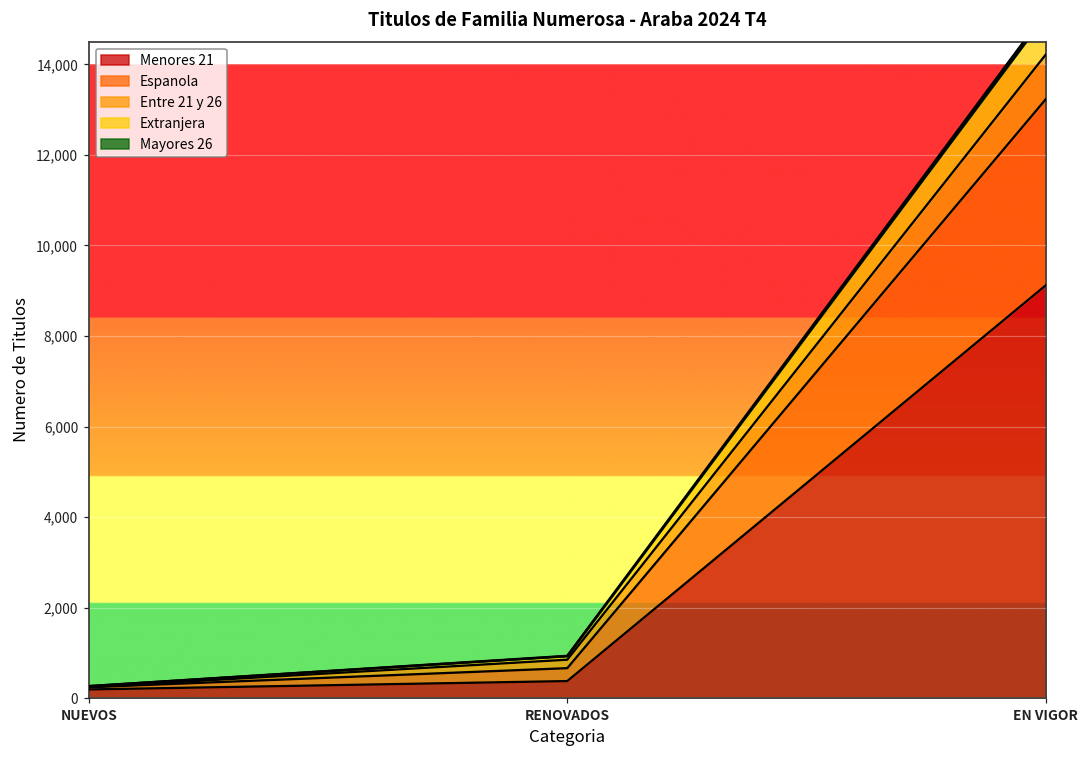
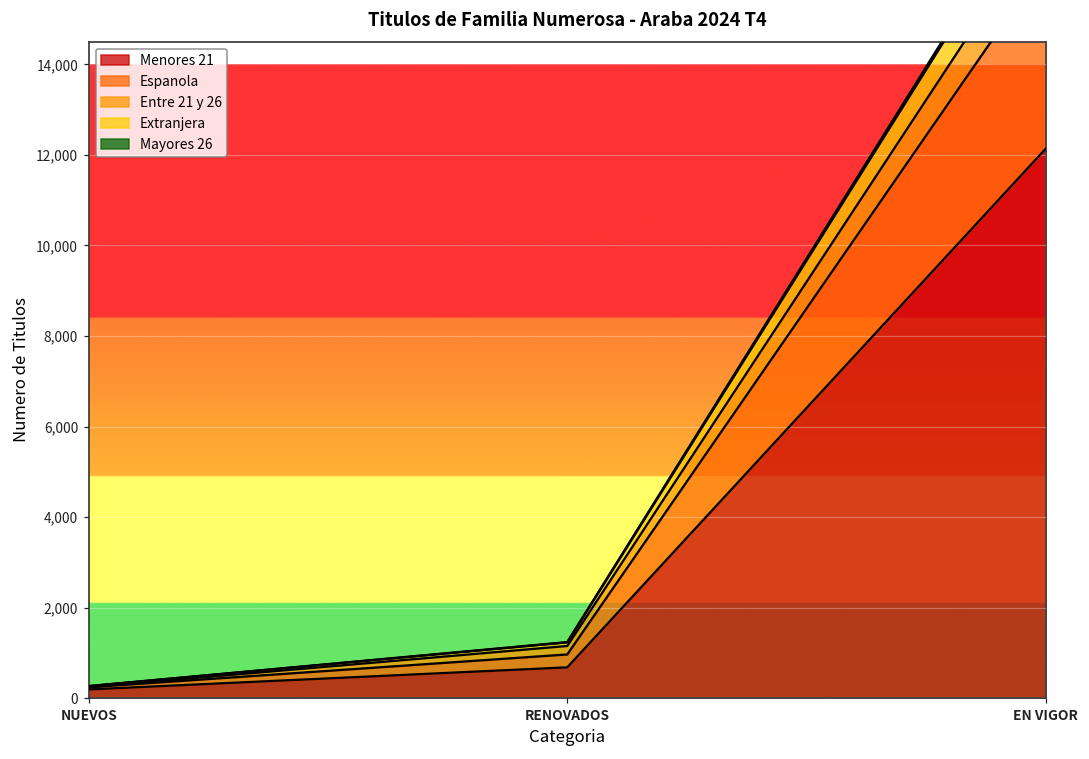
Menores 21, RENOVADOS: 400 -> 700
Menores 21, EN VIGOR: 9,100 -> 12,100
